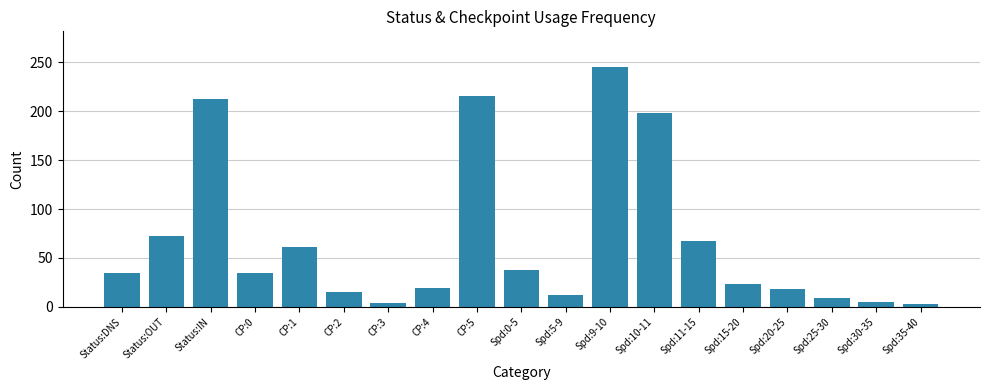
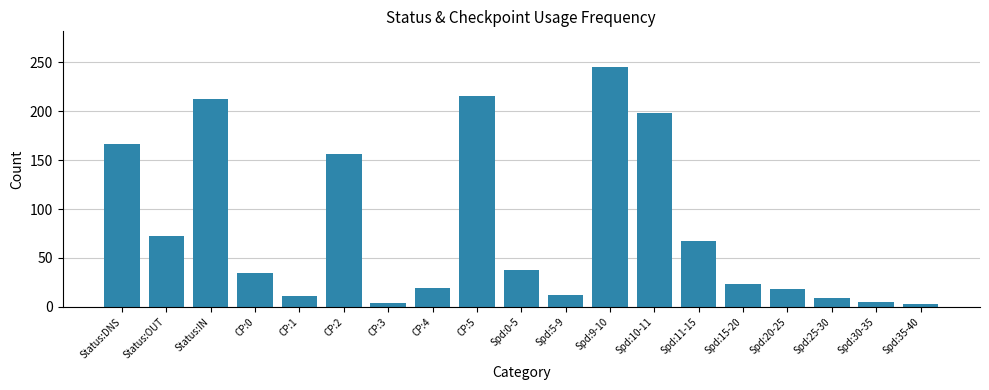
Status:DNS: 40 -> 170
CP:1: 60 -> 10
CP:2: 20 -> 160
